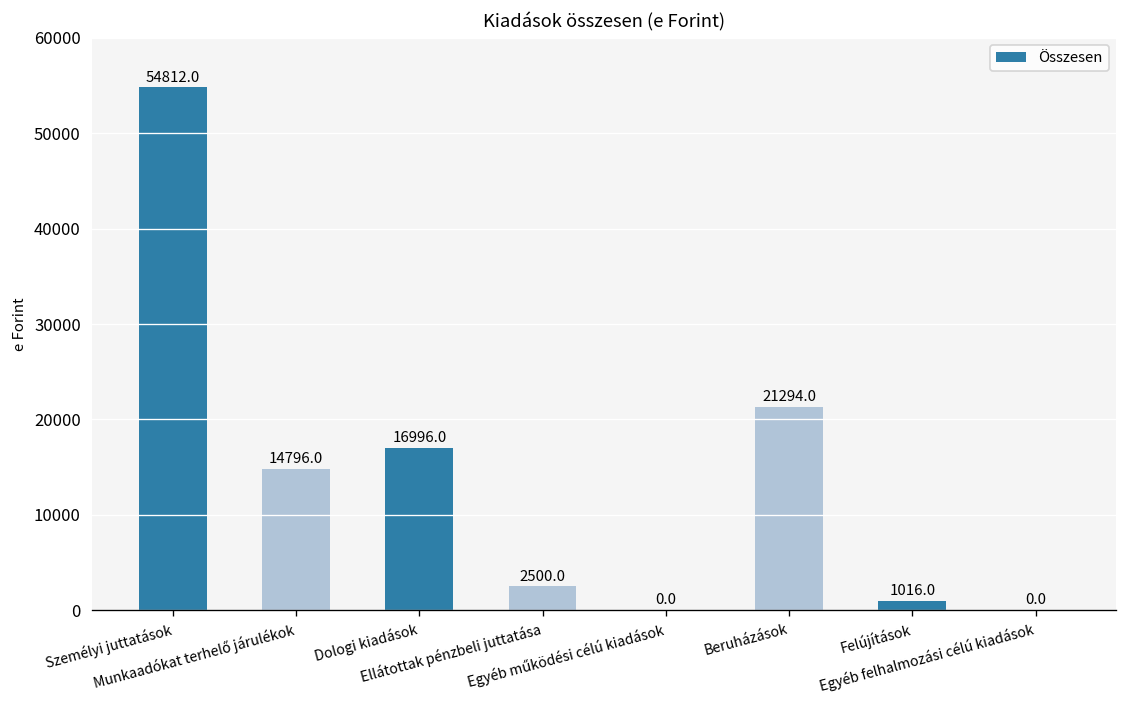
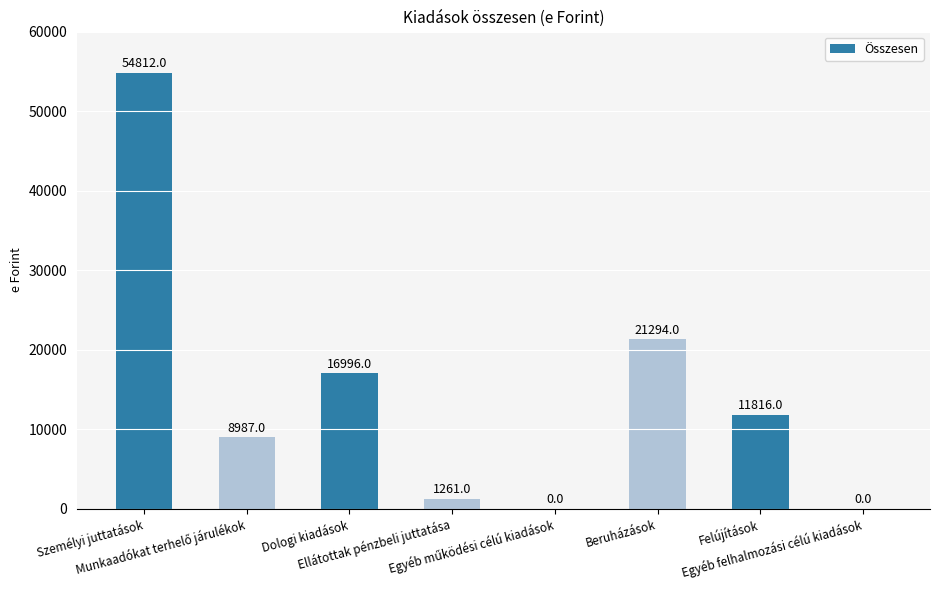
Munkaadókat terhelő járulékok: 14796.0 -> 8987.0
Ellátottak pénzbeli juttatása: 2500.0 -> 1261.0
Felújítások: 1016.0 -> 11816.0
